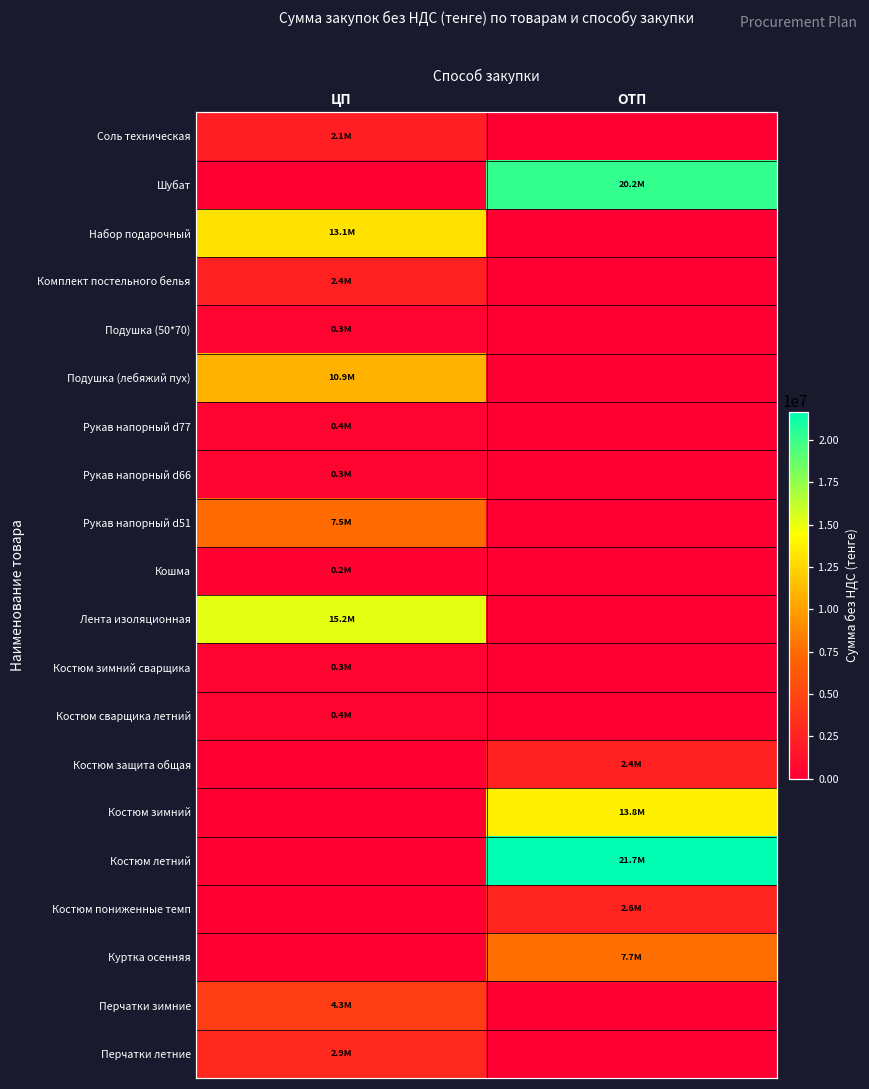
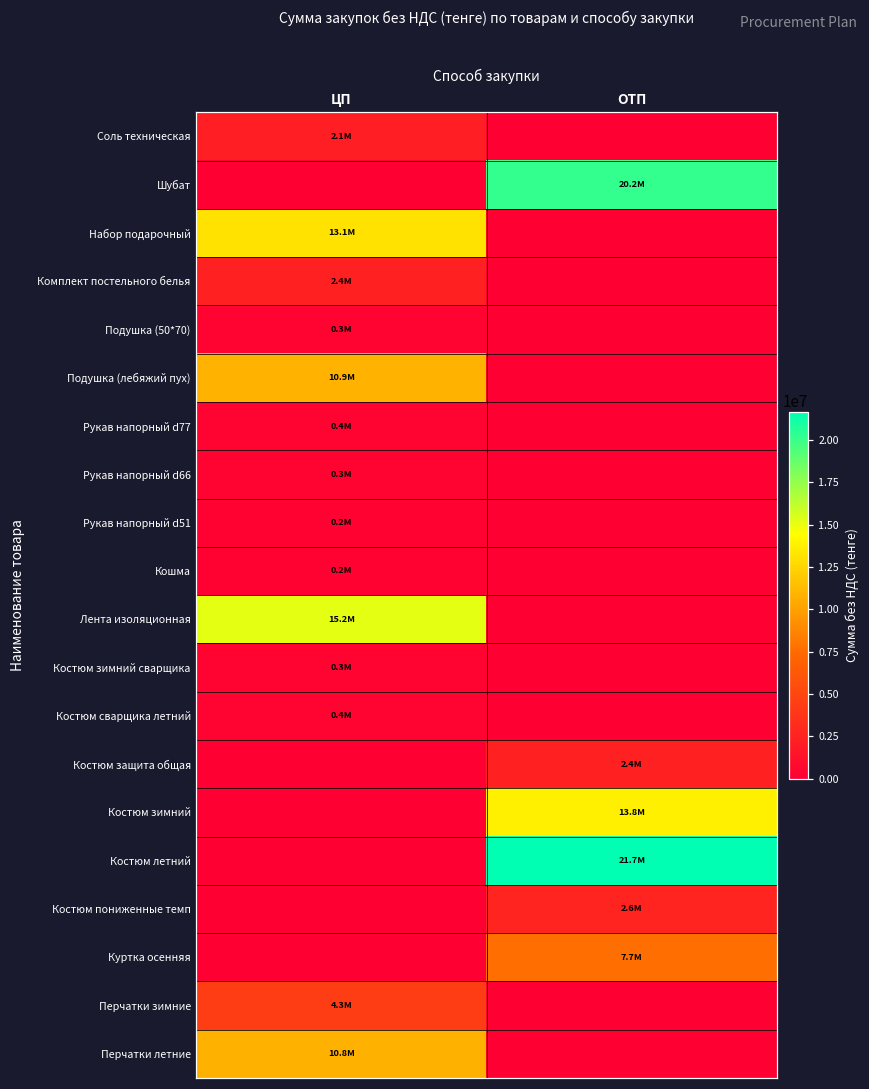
Рукав напорный d51, ЦП: 7.5M -> 0.2M
Перчатки летние, ЦП: 2.9M -> 10.8M
